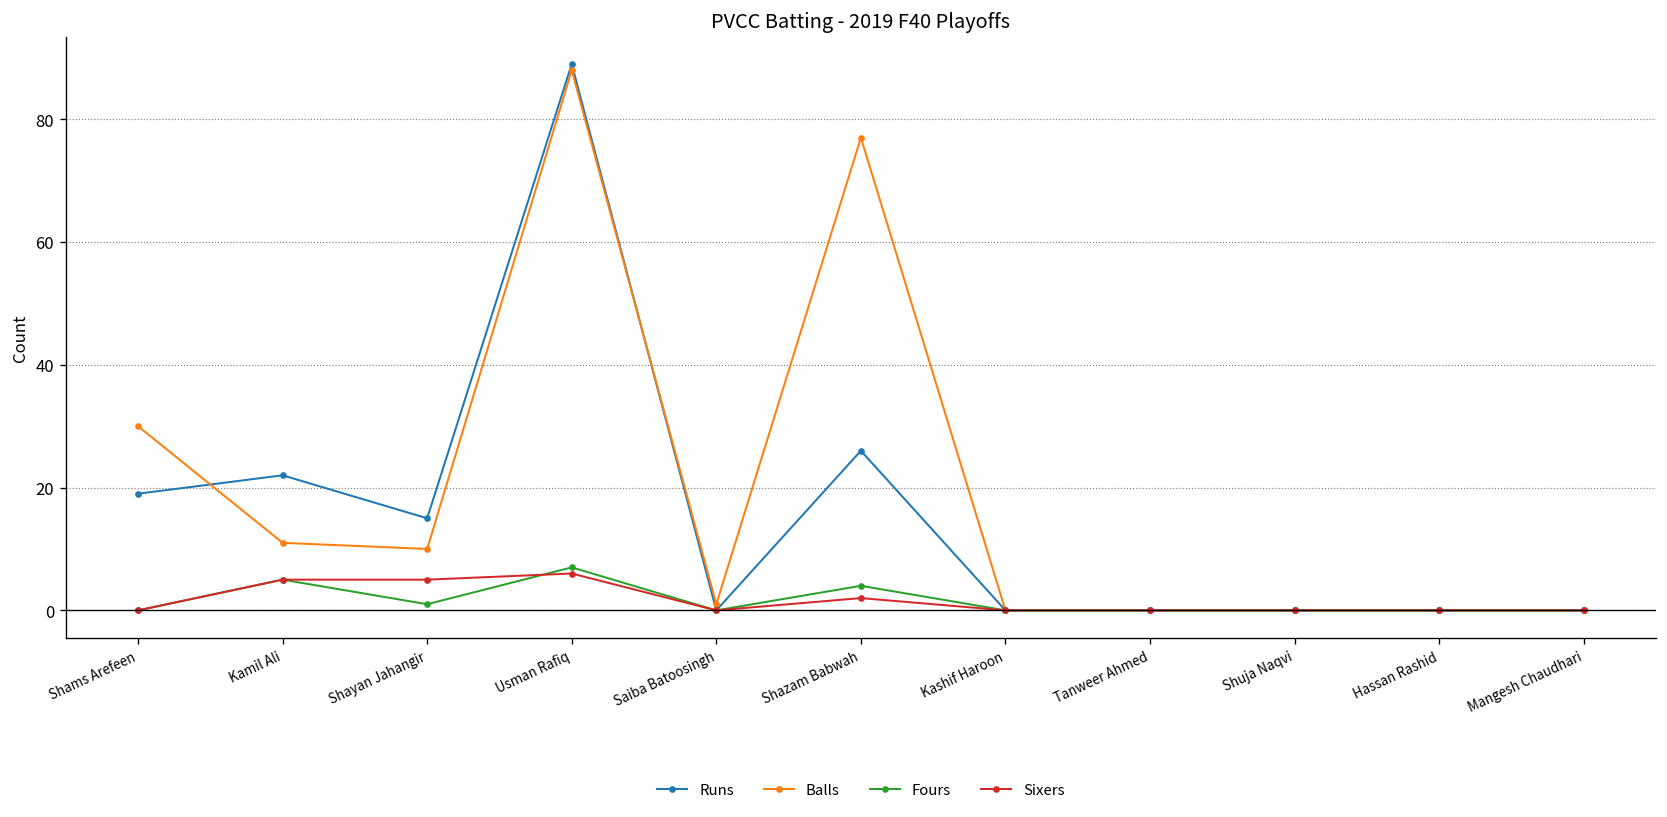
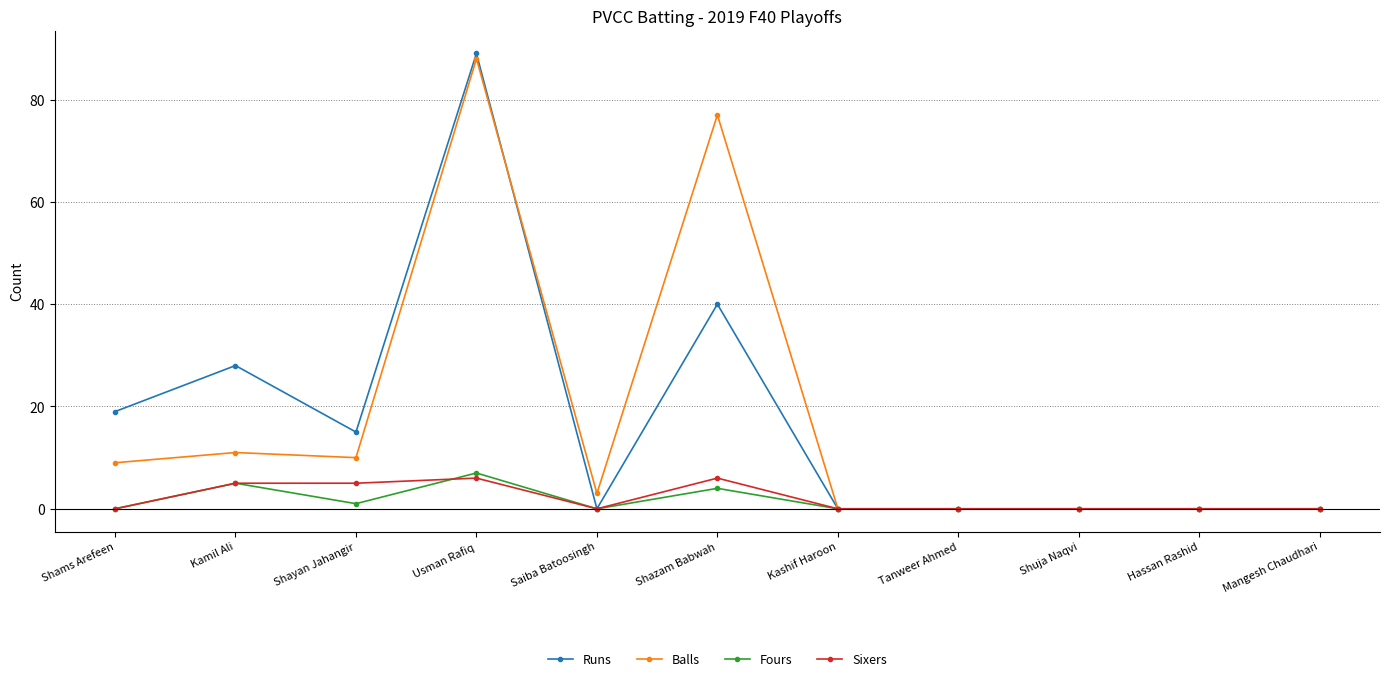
Balls, Shams Arefeen: 30 -> 9
Runs, Kamil Ali: 22 -> 28
Balls, Saiba Batoosingh: 1 -> 3
Runs, Shazam Babwah: 26 -> 40
Sixers, Shazam Babwah: 2 -> 6
